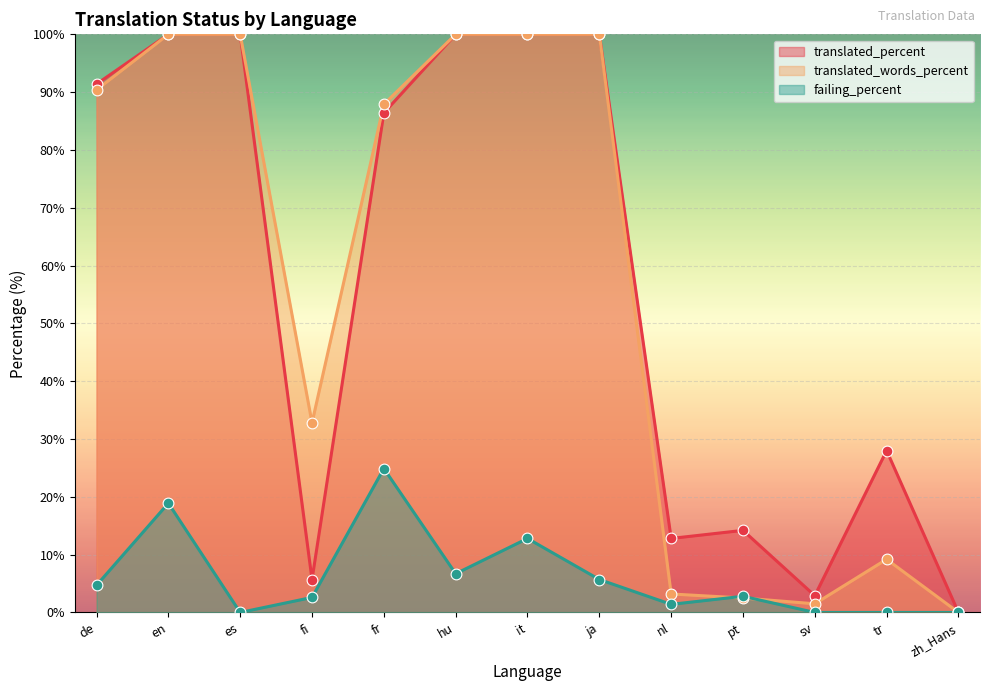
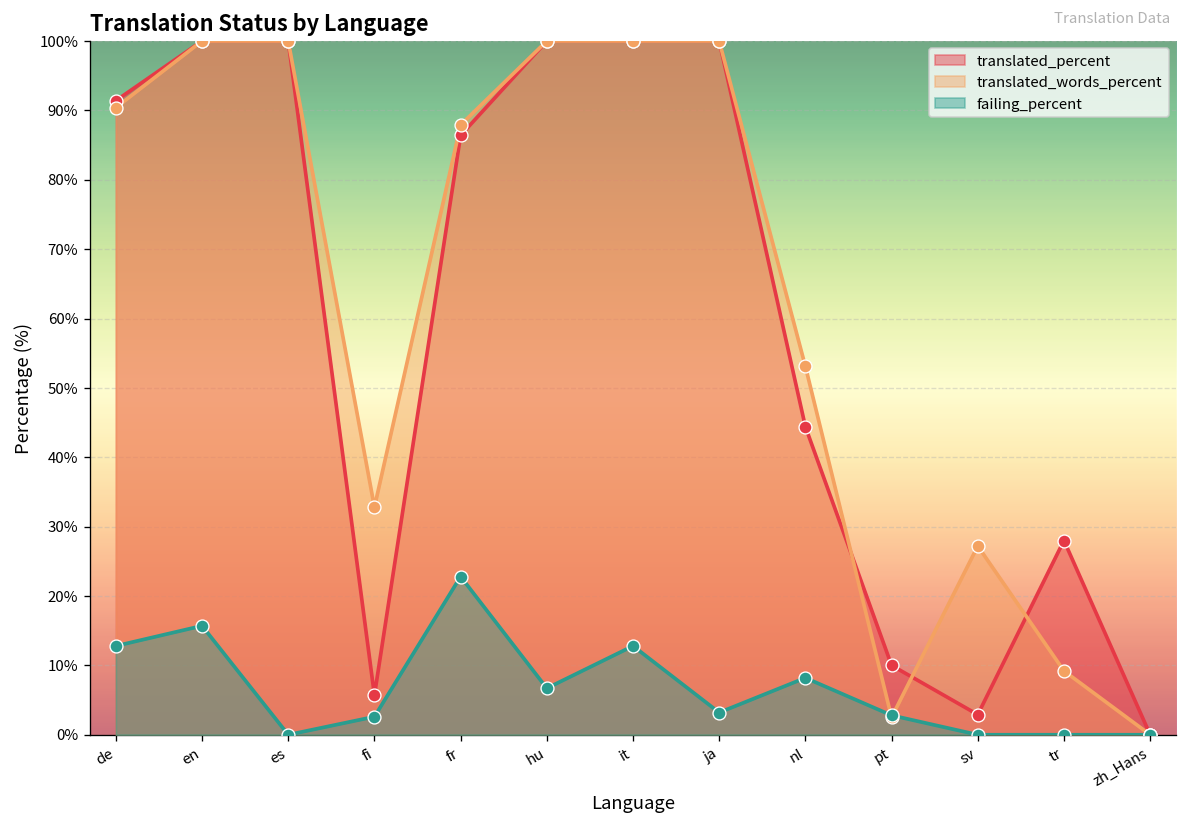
failing_percent, de: 5% -> 13%
failing_percent, en: 19% -> 16%
failing_percent, fr: 25% -> 23%
failing_percent, ja: 6% -> 3%
translated_percent, nl: 13% -> 44%
translated_words_percent, nl: 3% -> 53%
failing_percent, nl: 1% -> 8%
translated_percent, pt: 14% -> 10%
translated_words_percent, sv: 2% -> 27%
